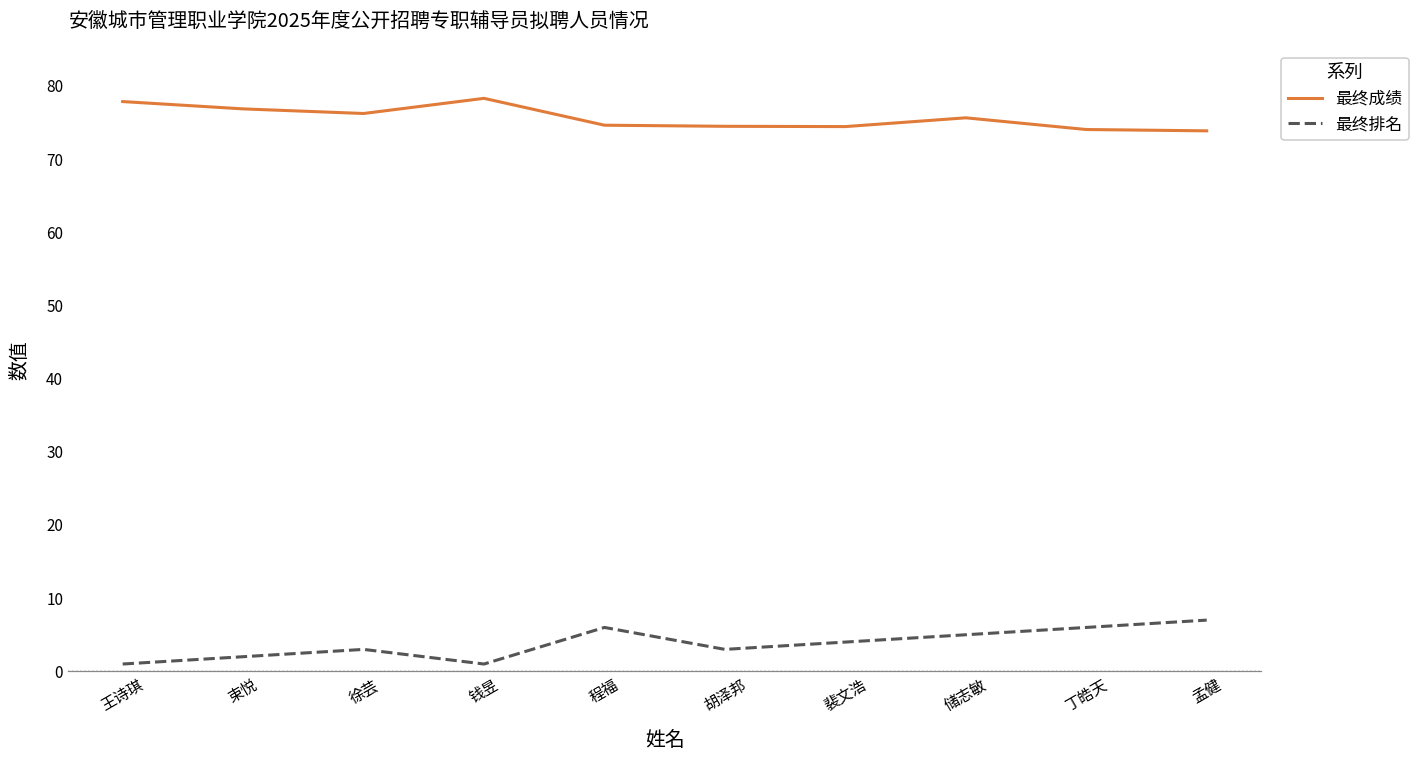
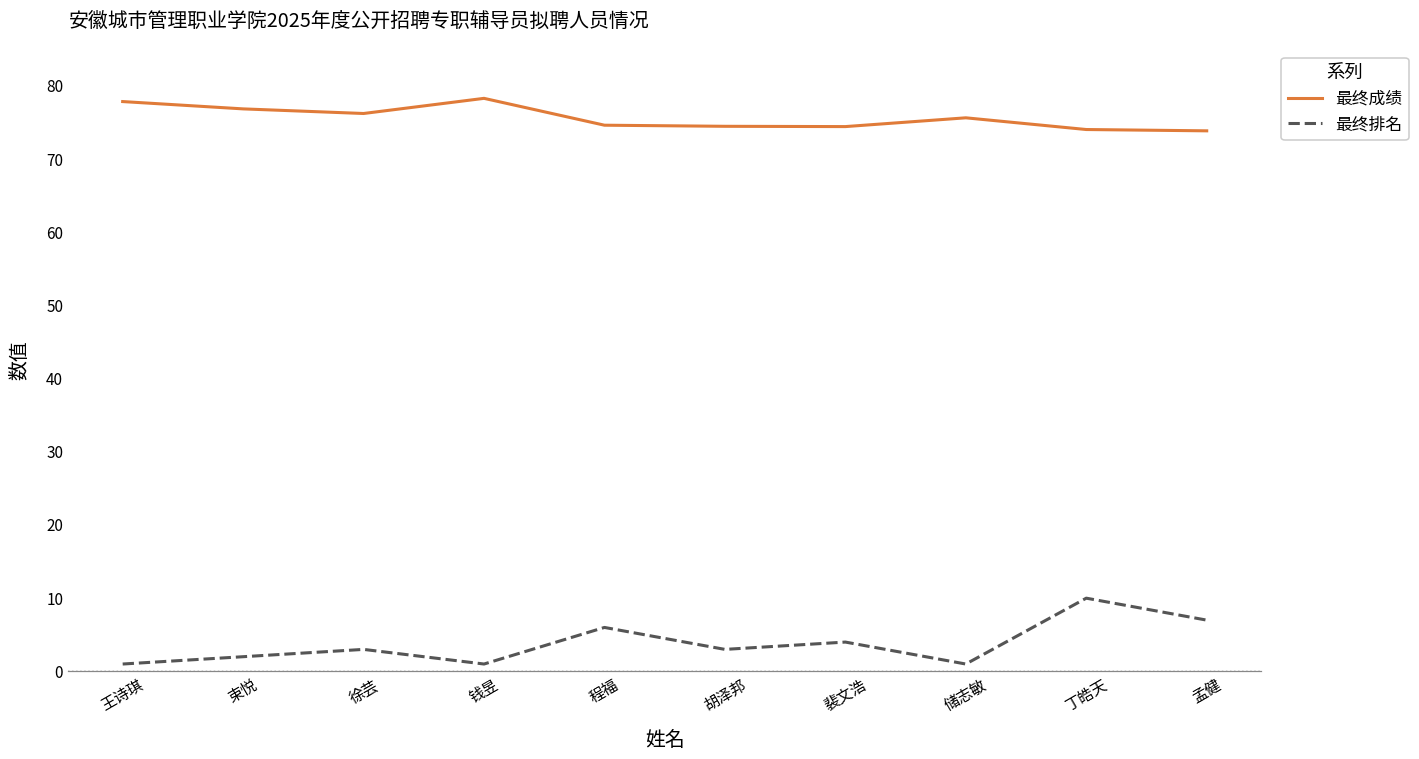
最终排名, 储志敏: 5 -> 1
最终排名, 丁皓天: 6 -> 10
